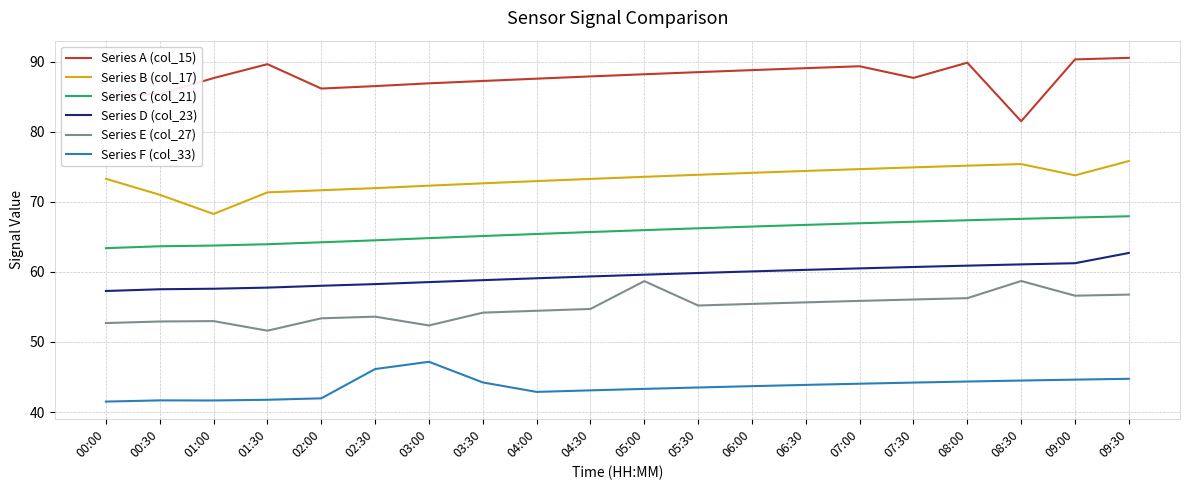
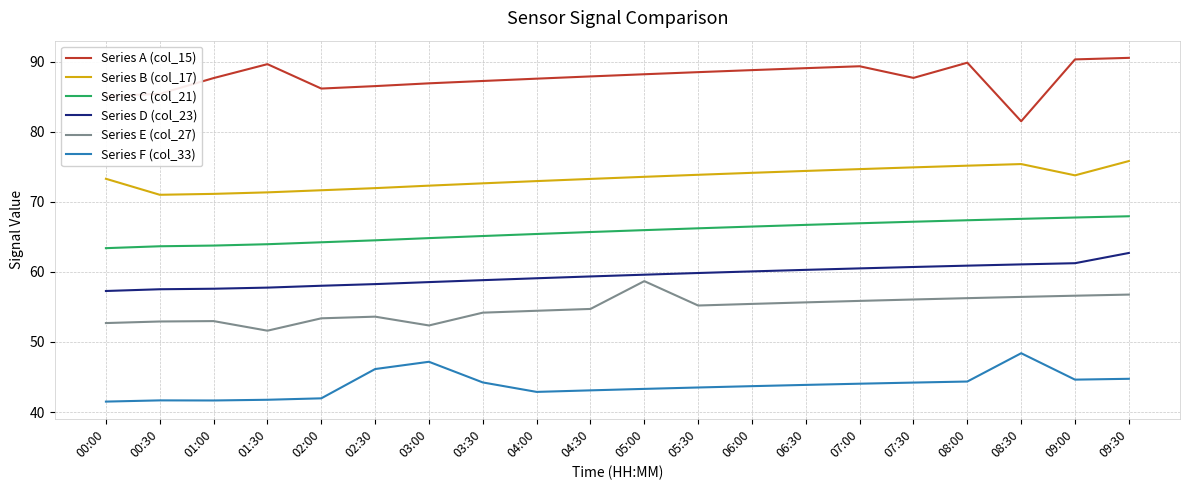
Series B (col_17), 01:00: 68 -> 71
Series E (col_27), 08:30: 59 -> 56
Series F (col_33), 08:30: 44 -> 48
